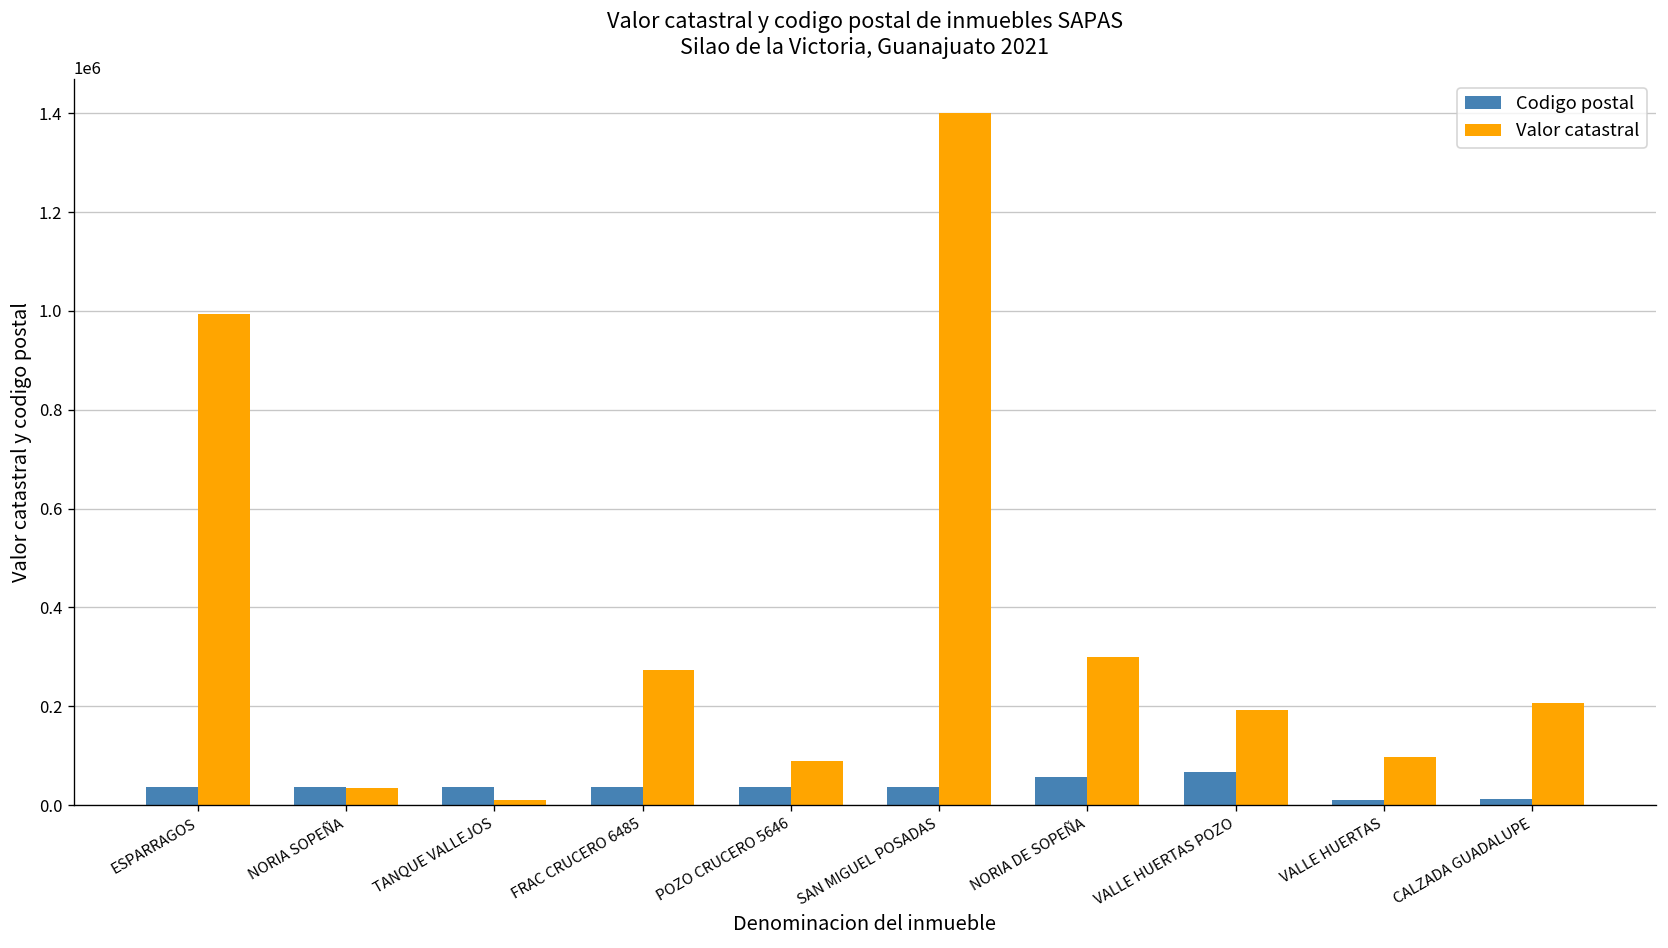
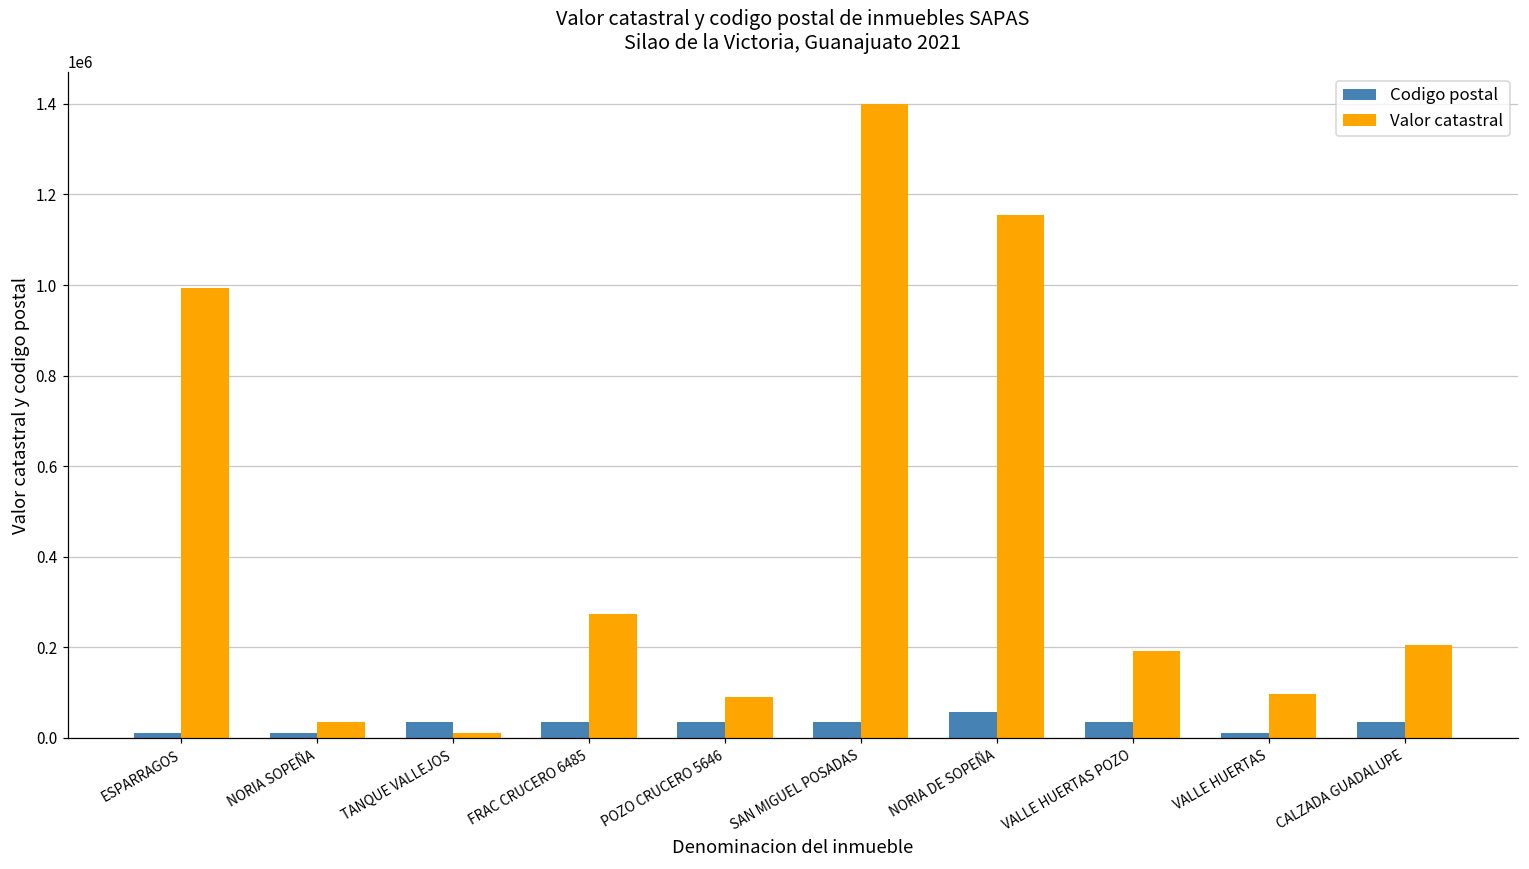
Codigo postal, ESPARRAGOS: 40000 -> 10000
Codigo postal, NORIA SOPEÑA: 40000 -> 10000
Valor catastral, NORIA DE SOPEÑA: 300000 -> 1150000
Codigo postal, VALLE HUERTAS POZO: 70000 -> 40000
Codigo postal, CALZADA GUADALUPE: 10000 -> 40000
